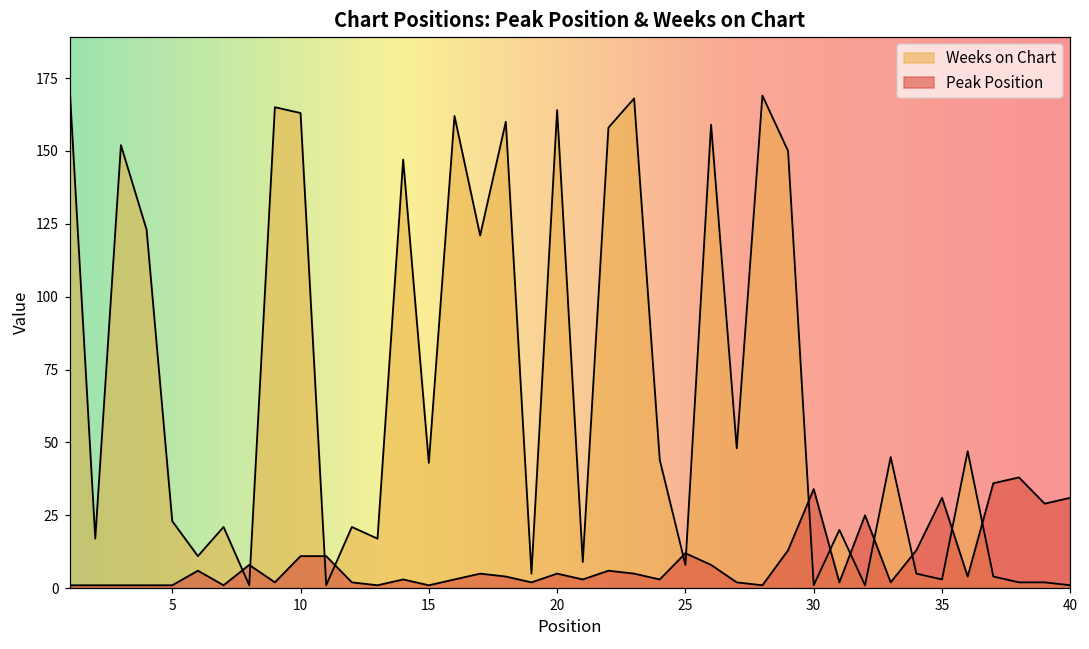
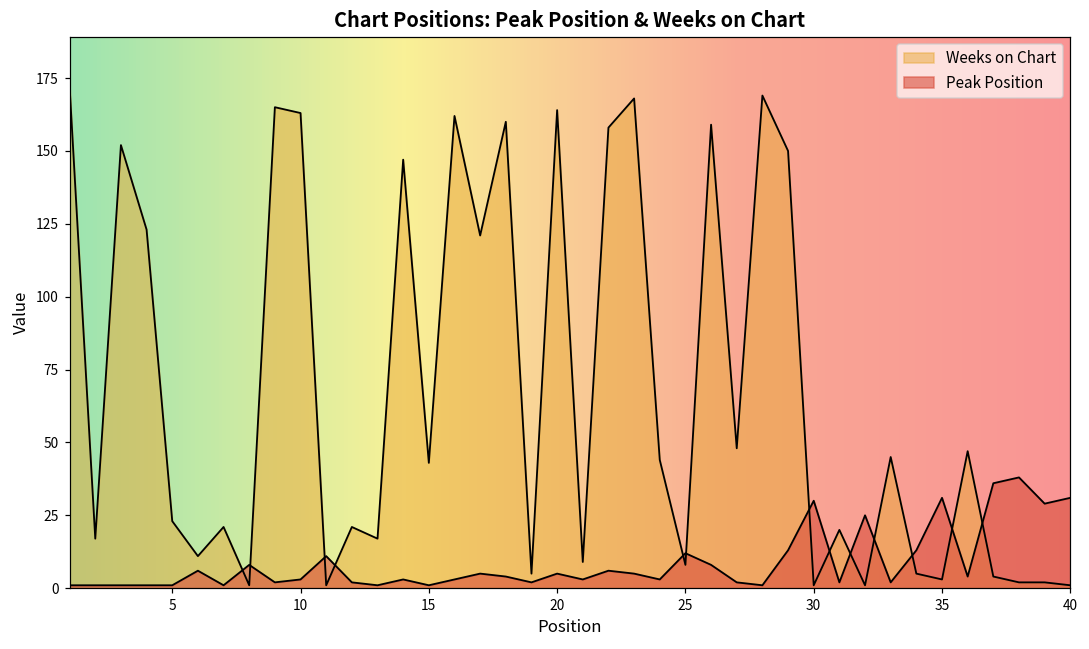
Peak Position, 10: 11 -> 3
Peak Position, 30: 34 -> 30
